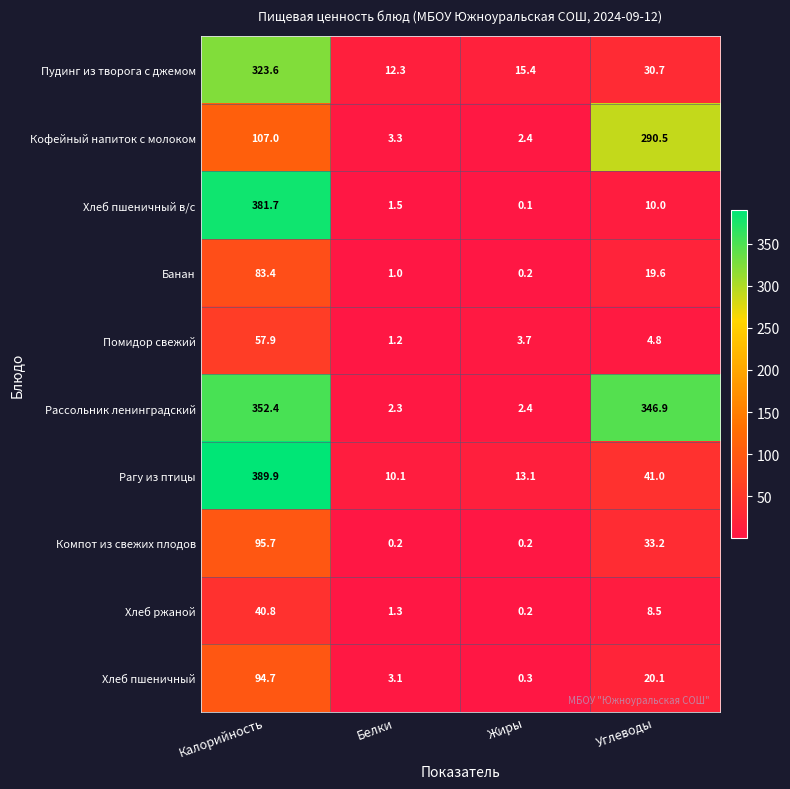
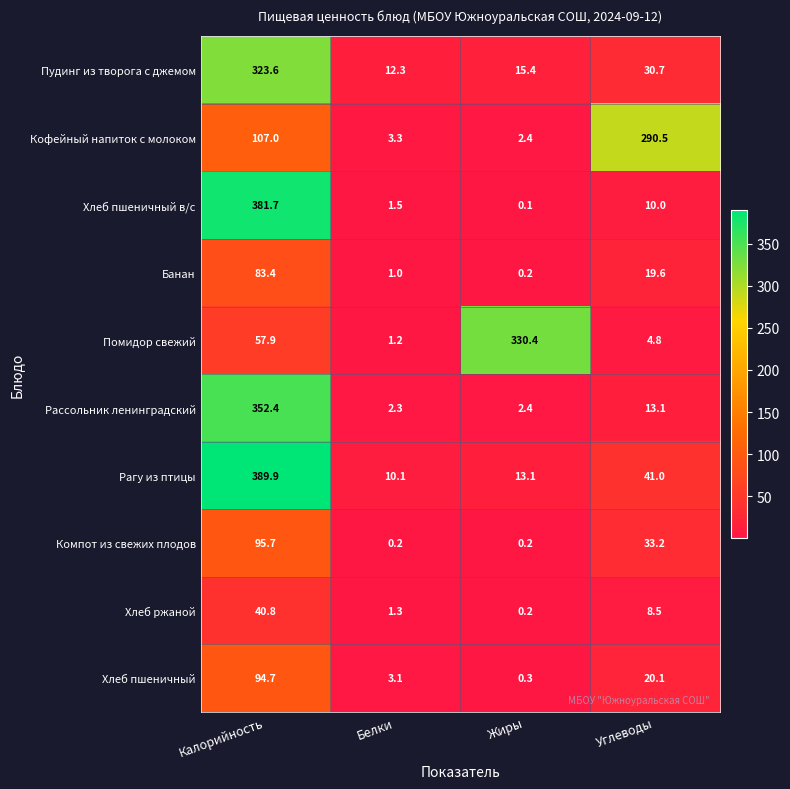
Помидор свежий, Жиры: 3.7 -> 330.4
Рассольник ленинградский, Углеводы: 346.9 -> 13.1
